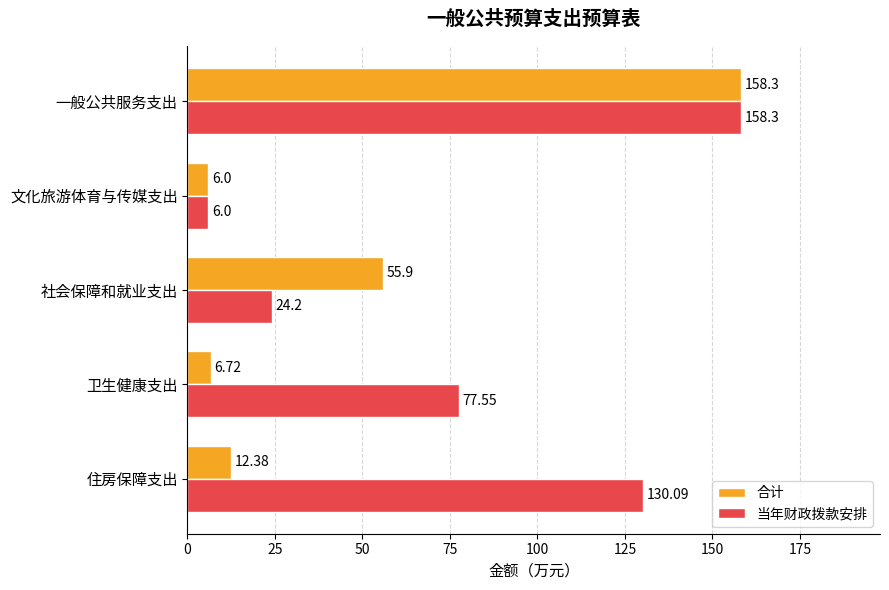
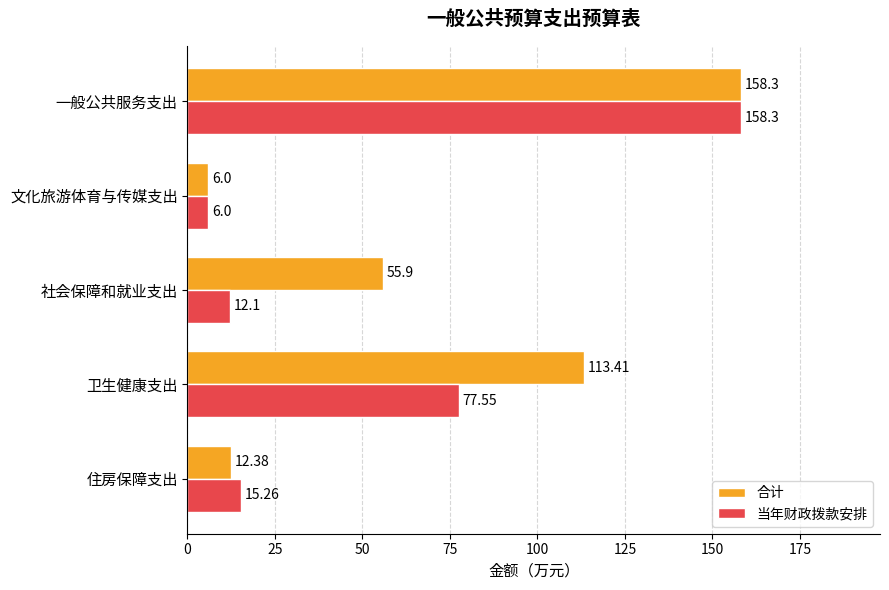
当年财政拨款安排, 社会保障和就业支出: 24.2 -> 12.1
合计, 卫生健康支出: 6.72 -> 113.41
当年财政拨款安排, 住房保障支出: 130.09 -> 15.26
